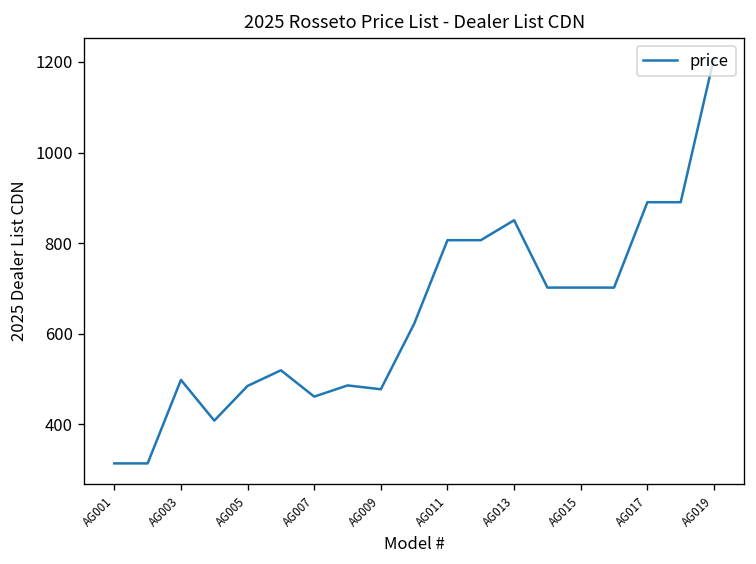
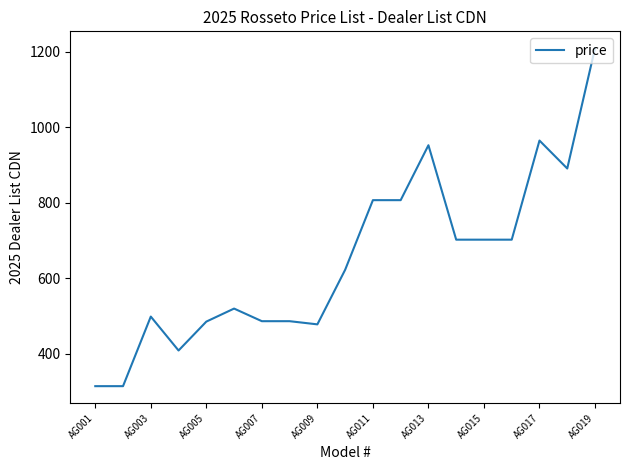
AG007: 460 -> 490
AG013: 850 -> 950
AG017: 890 -> 960
